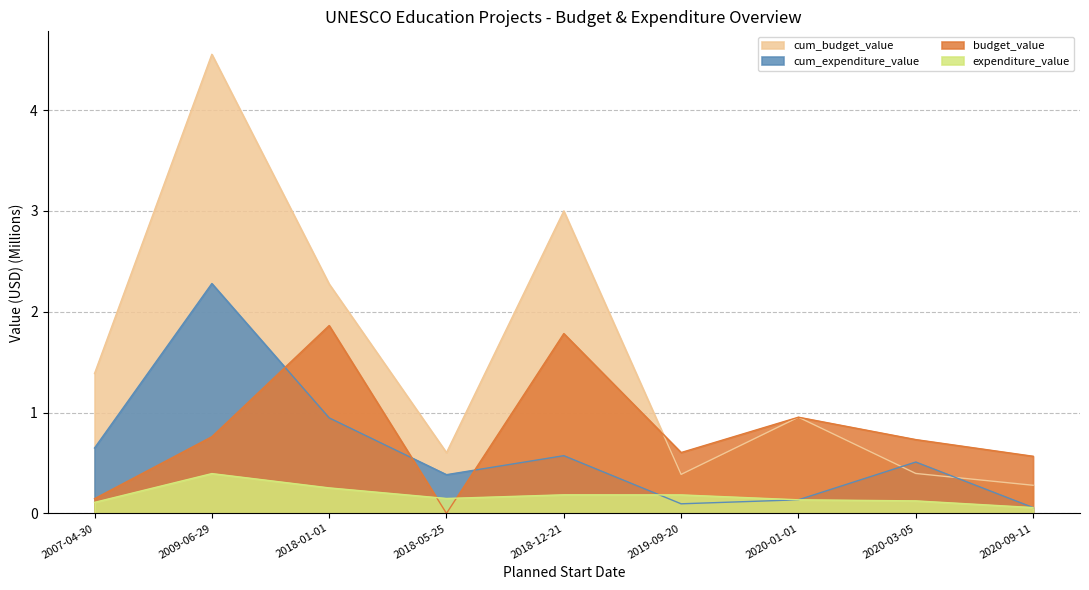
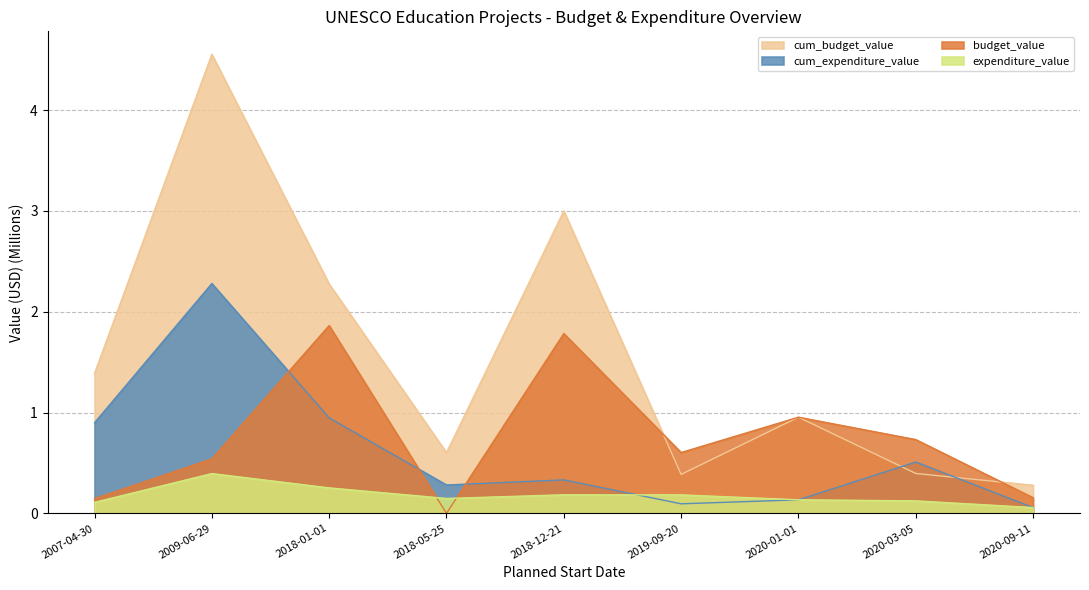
cum_expenditure_value, 2007-04-30: 0.65 -> 0.90
budget_value, 2009-06-29: 0.76 -> 0.54
cum_expenditure_value, 2018-05-25: 0.38 -> 0.28
cum_expenditure_value, 2018-12-21: 0.57 -> 0.33
budget_value, 2020-09-11: 0.57 -> 0.16
